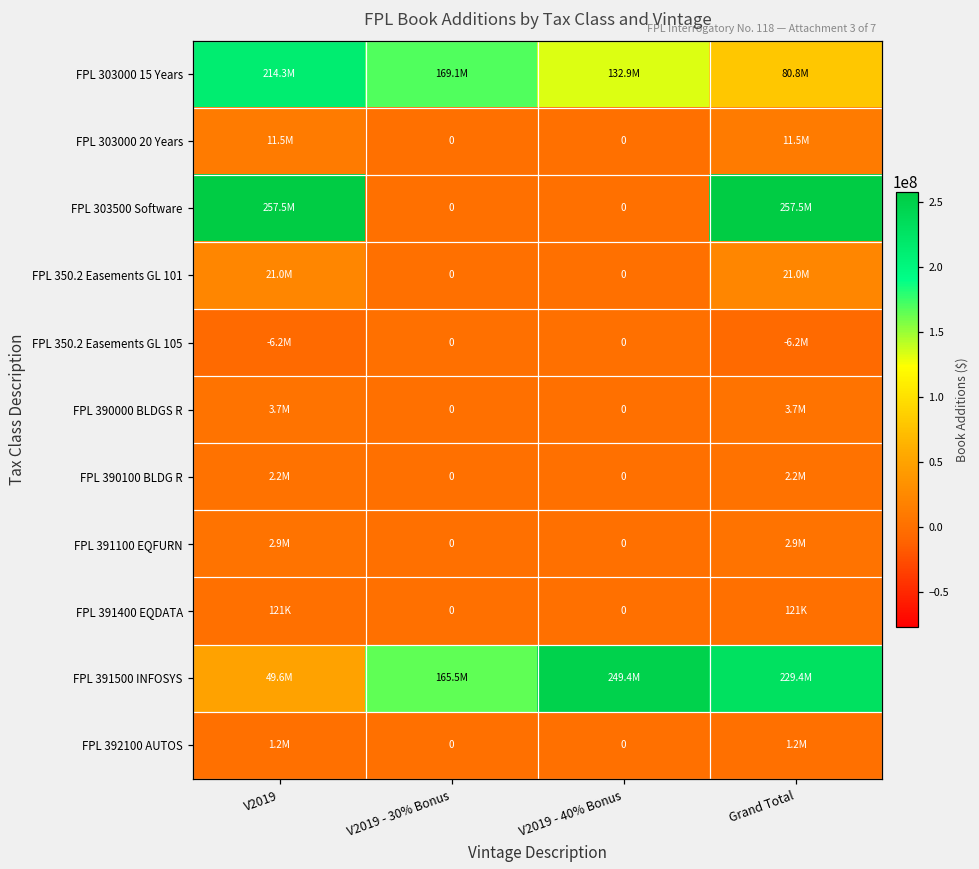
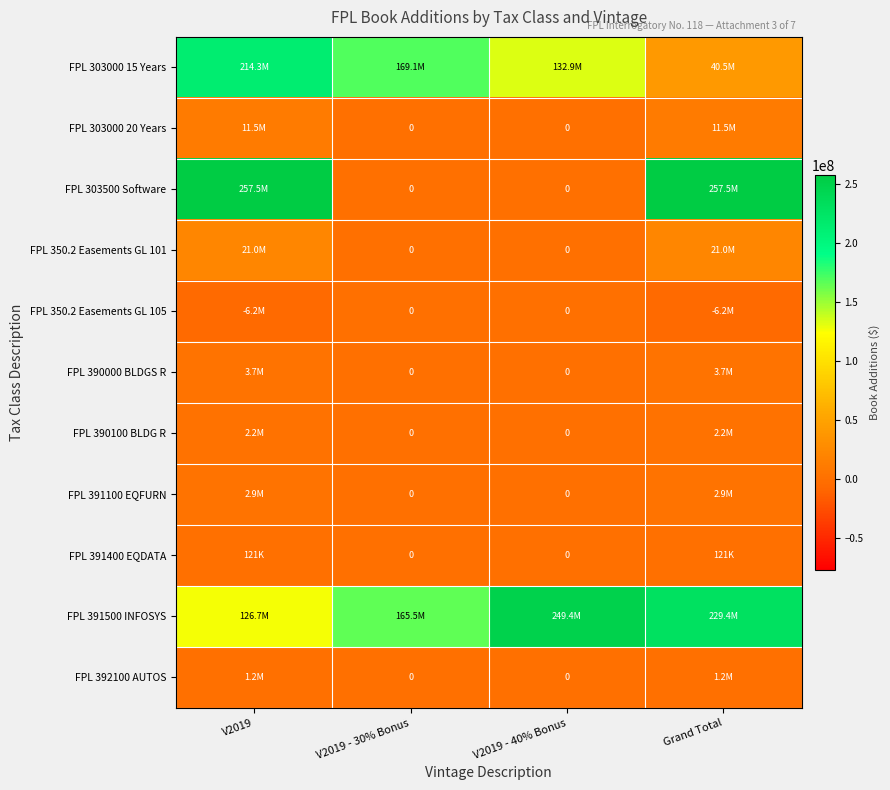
FPL 303000 15 Years, Grand Total: 80.8M -> 40.5M
FPL 391500 INFOSYS, V2019: 49.6M -> 126.7M
